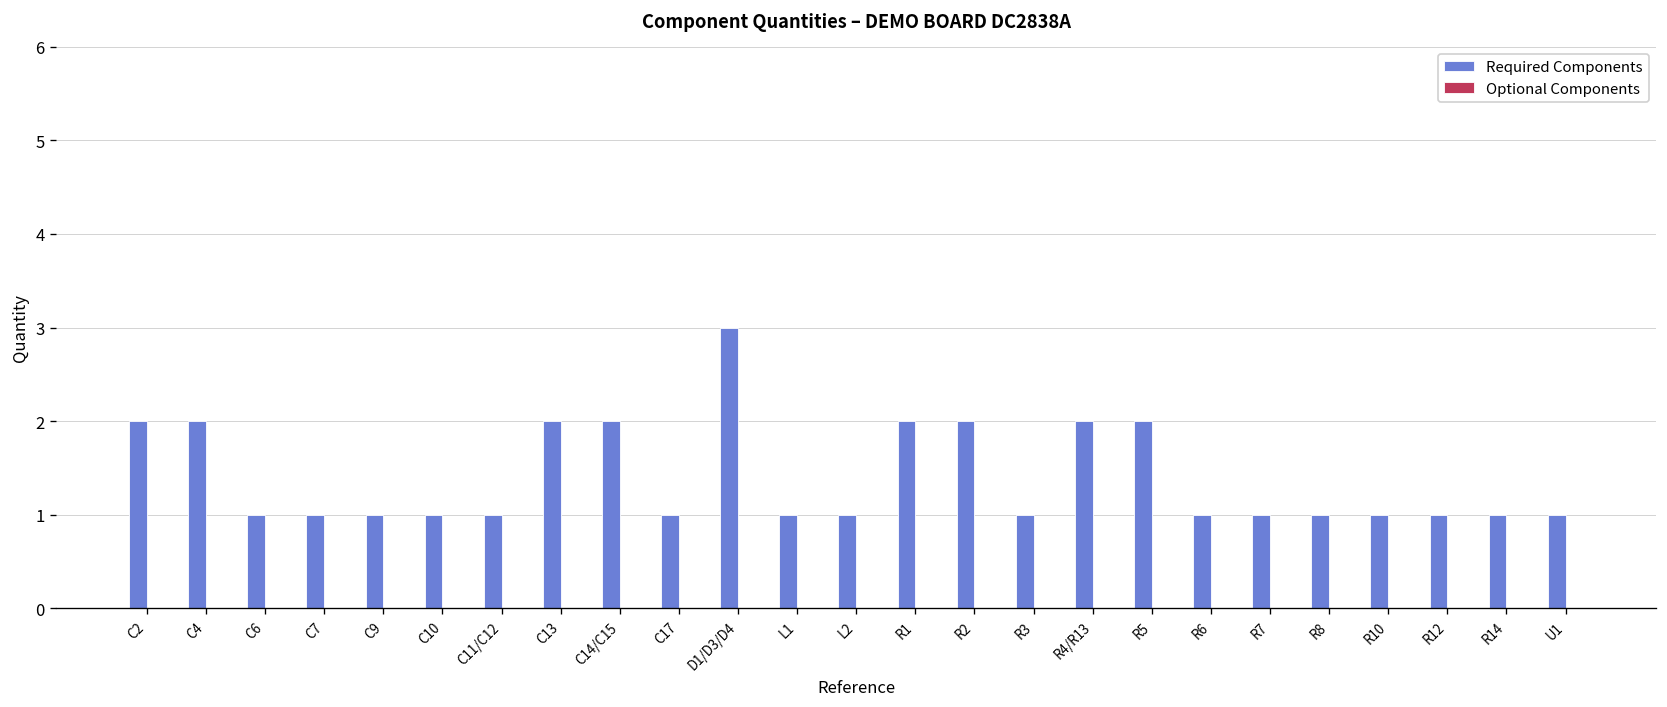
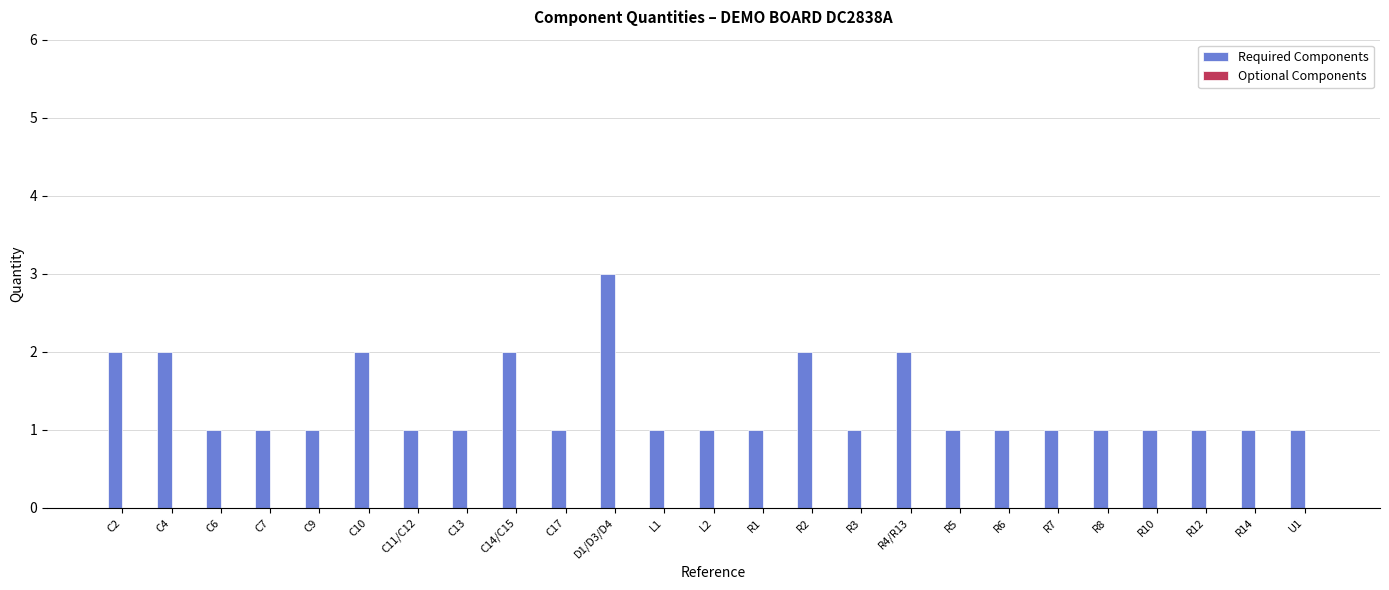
Required Components, C10: 1 -> 2
Required Components, C13: 2 -> 1
Required Components, R1: 2 -> 1
Required Components, R5: 2 -> 1
